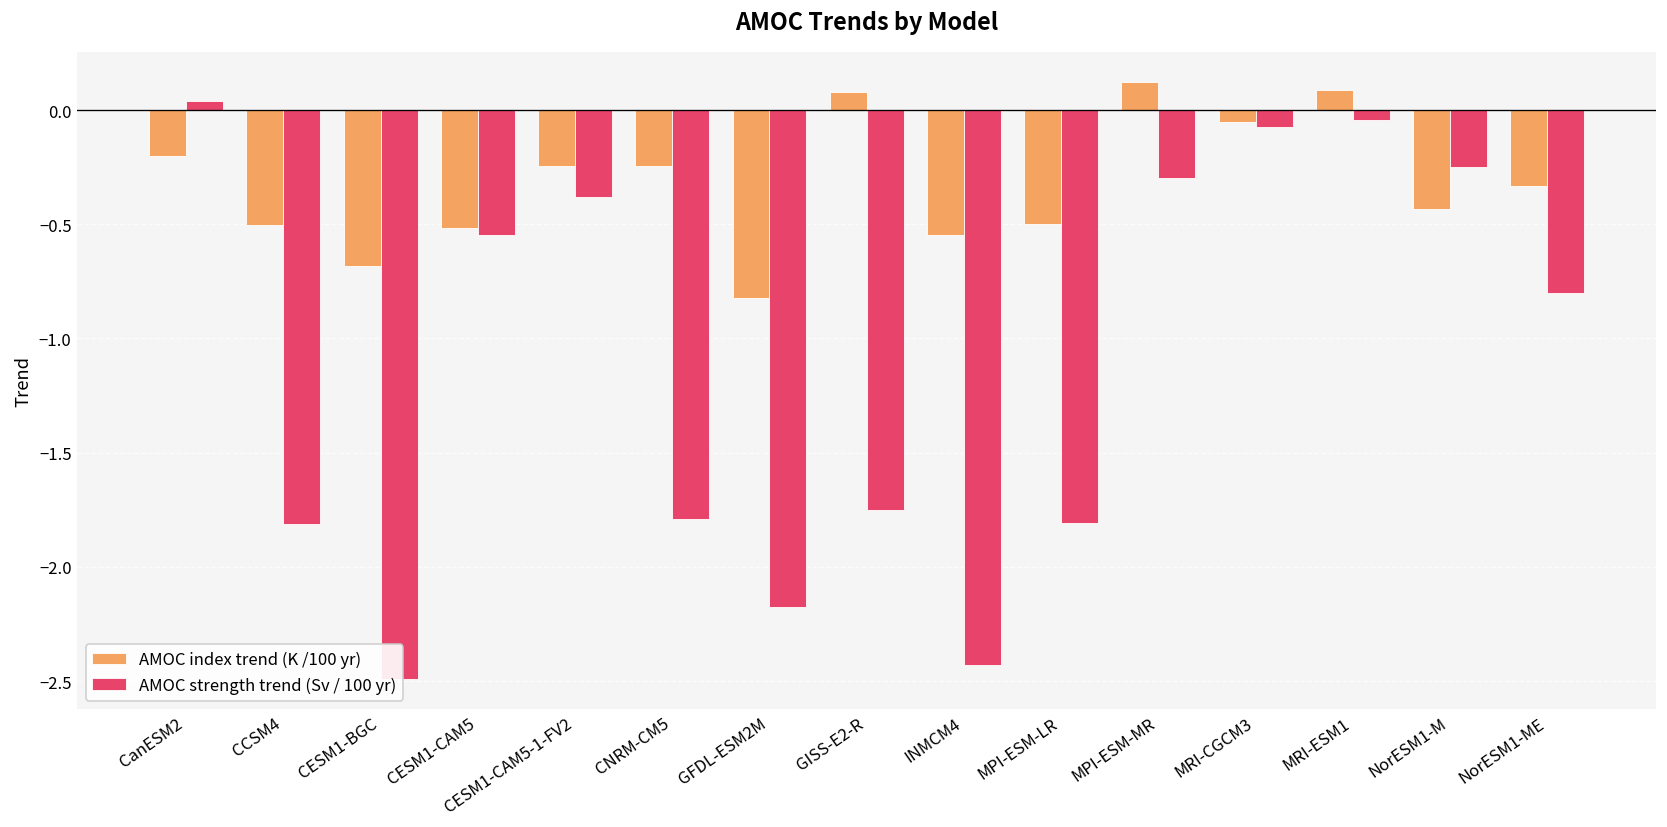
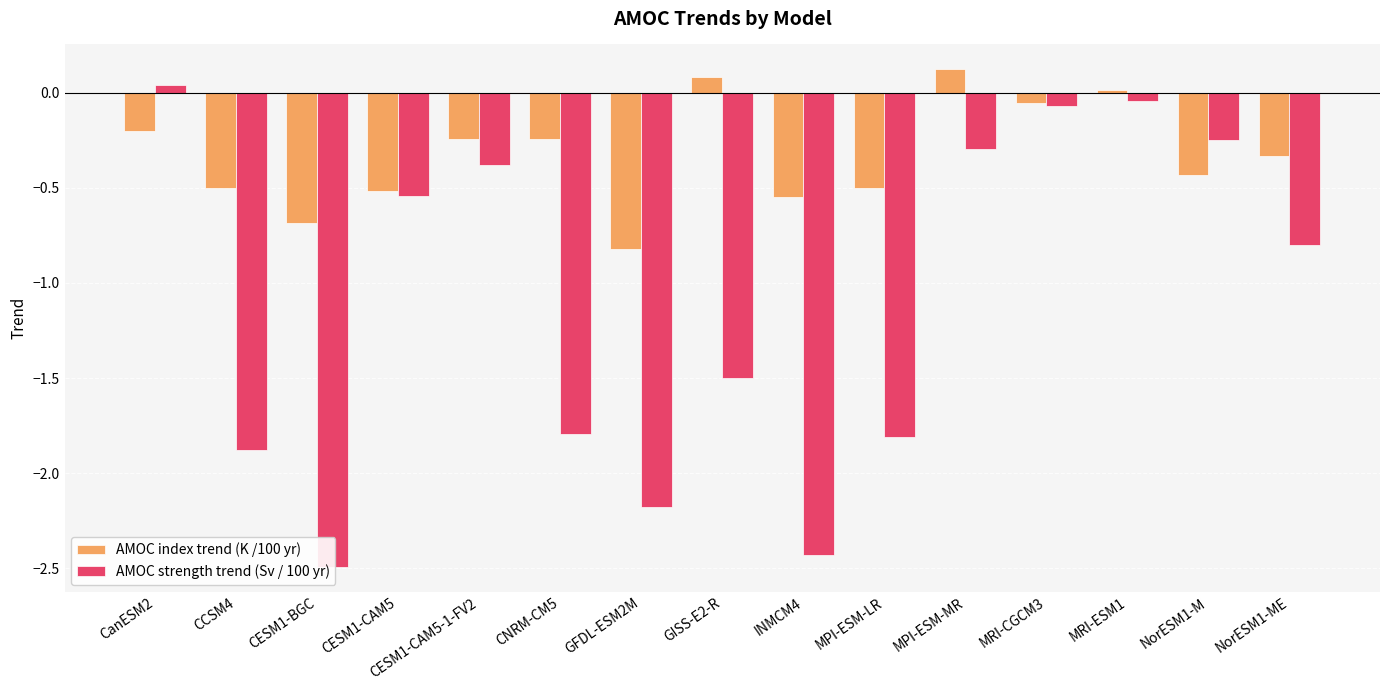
AMOC strength trend (Sv / 100 yr), CCSM4: -1.81 -> -1.88
AMOC strength trend (Sv / 100 yr), GISS-E2-R: -1.75 -> -1.50
AMOC index trend (K /100 yr), MRI-ESM1: 0.09 -> 0.01
